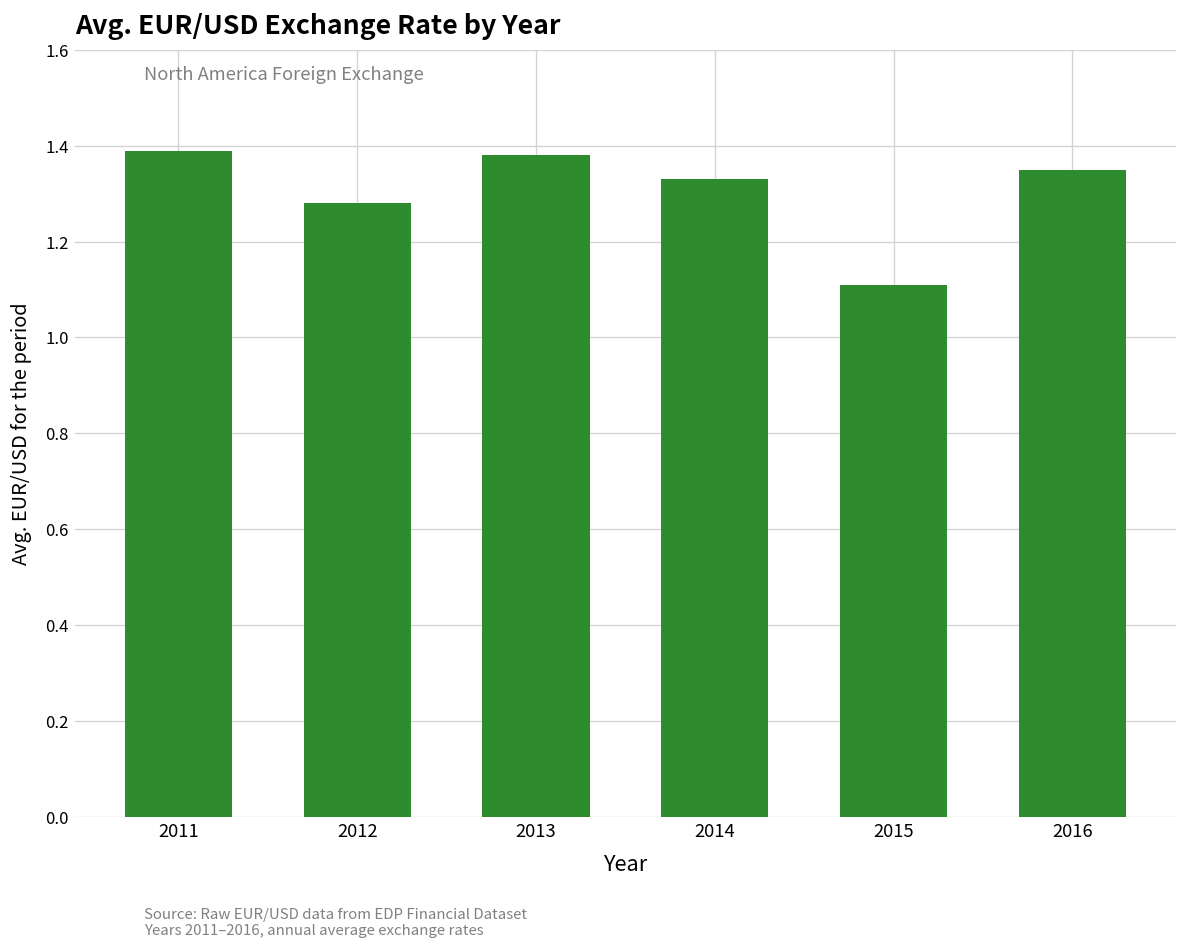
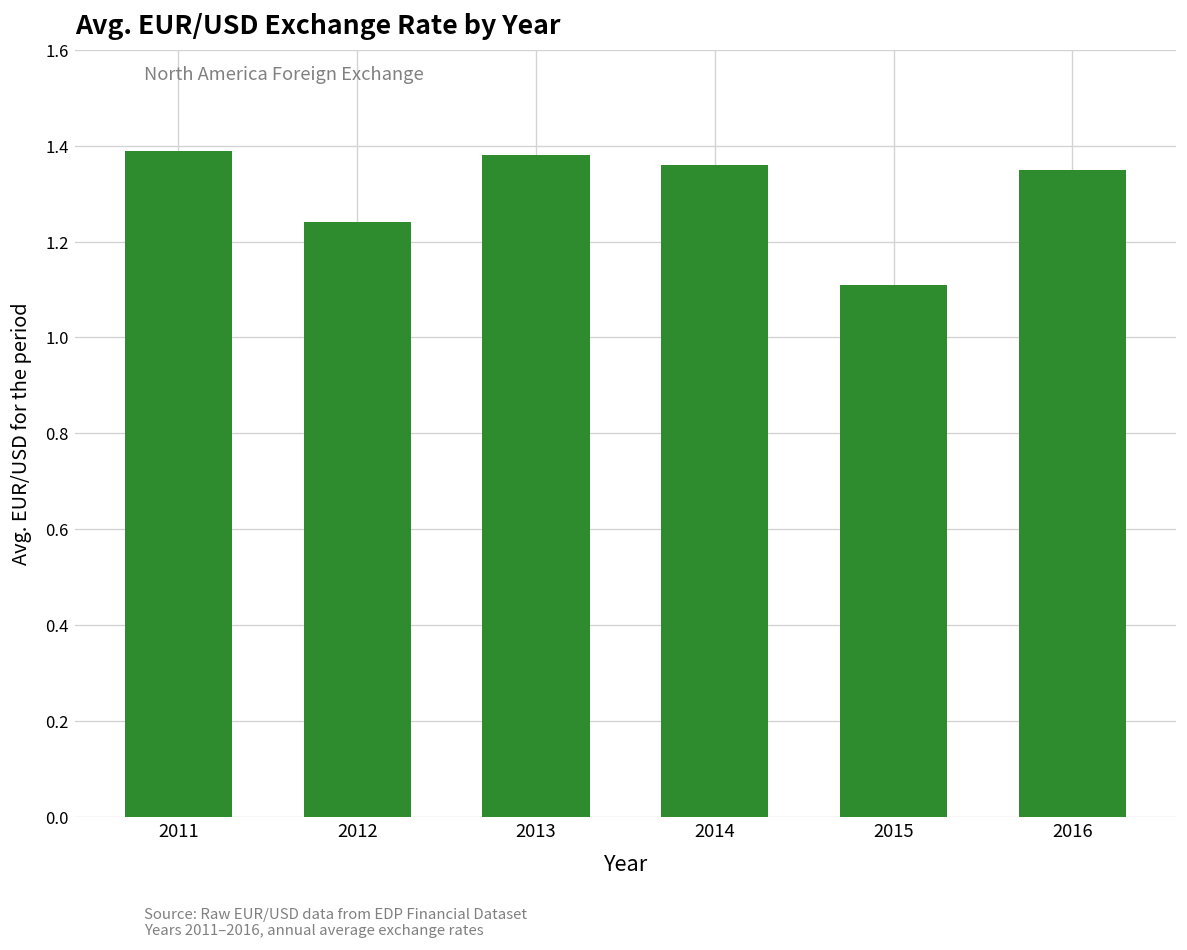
2012: 1.28 -> 1.24
2014: 1.33 -> 1.36
